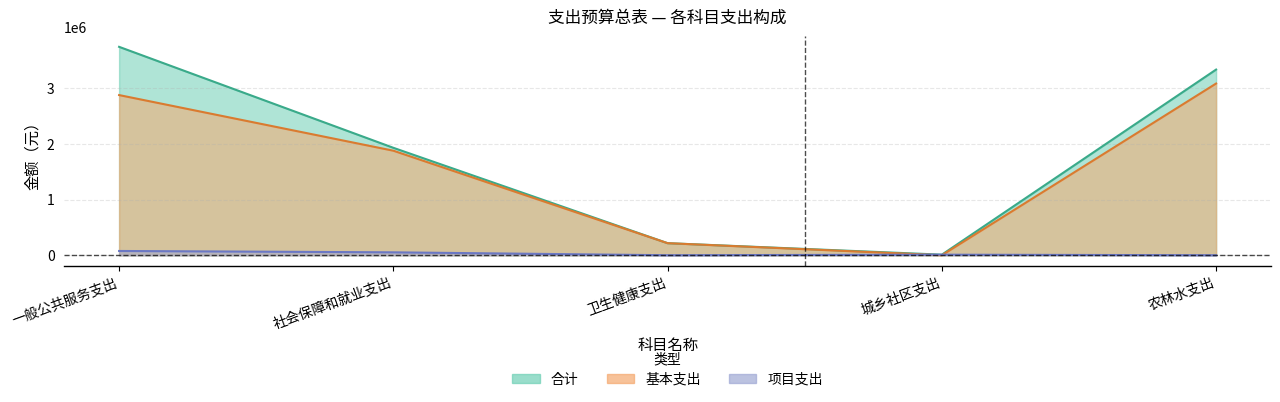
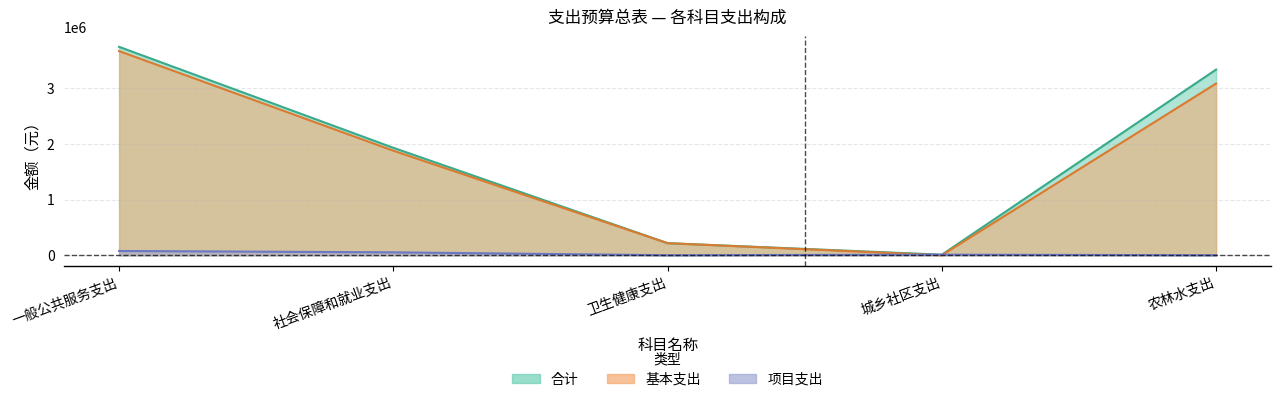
基本支出, 一般公共服务支出: 2900000 -> 3700000
